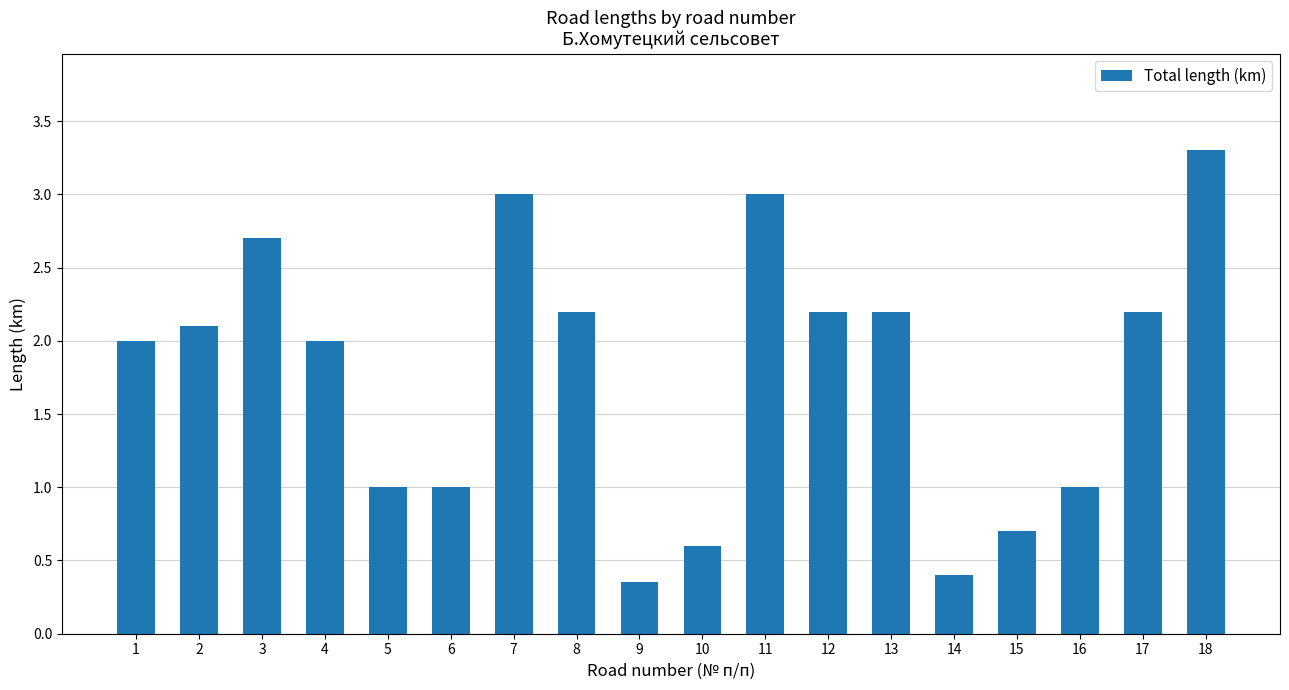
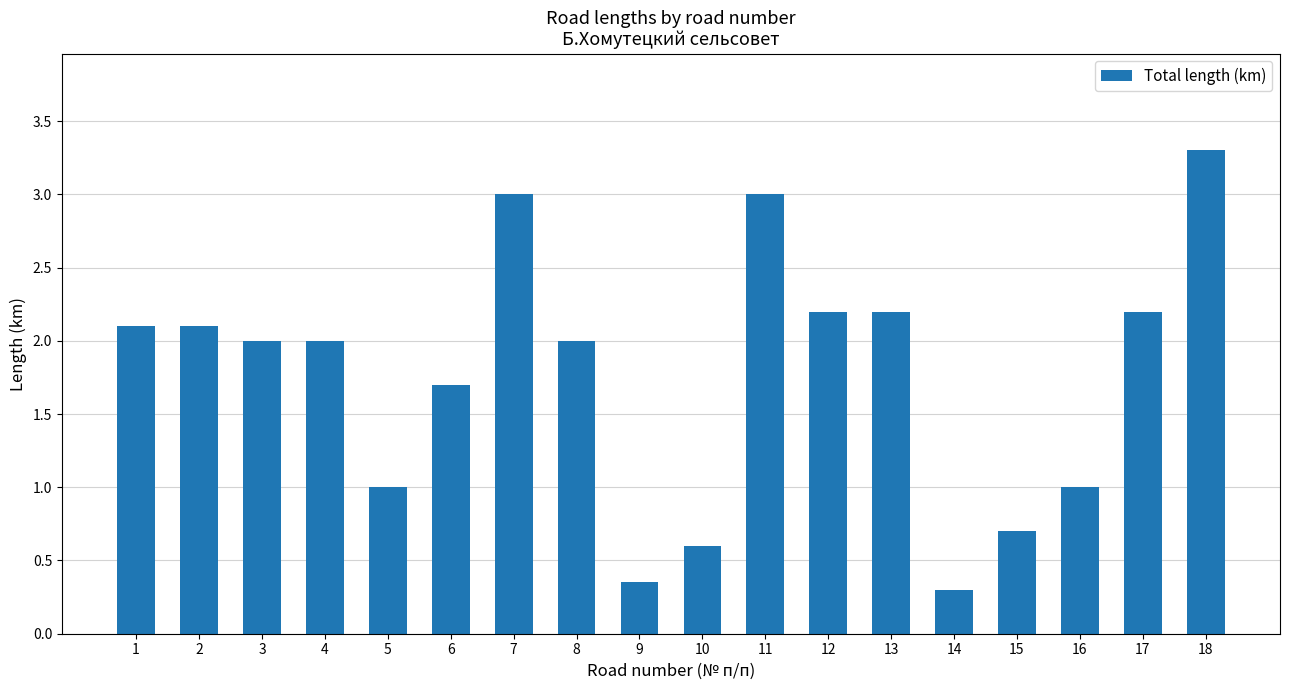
1: 2.0 -> 2.1
3: 2.7 -> 2.0
6: 1.0 -> 1.7
8: 2.2 -> 2.0
14: 0.4 -> 0.3
